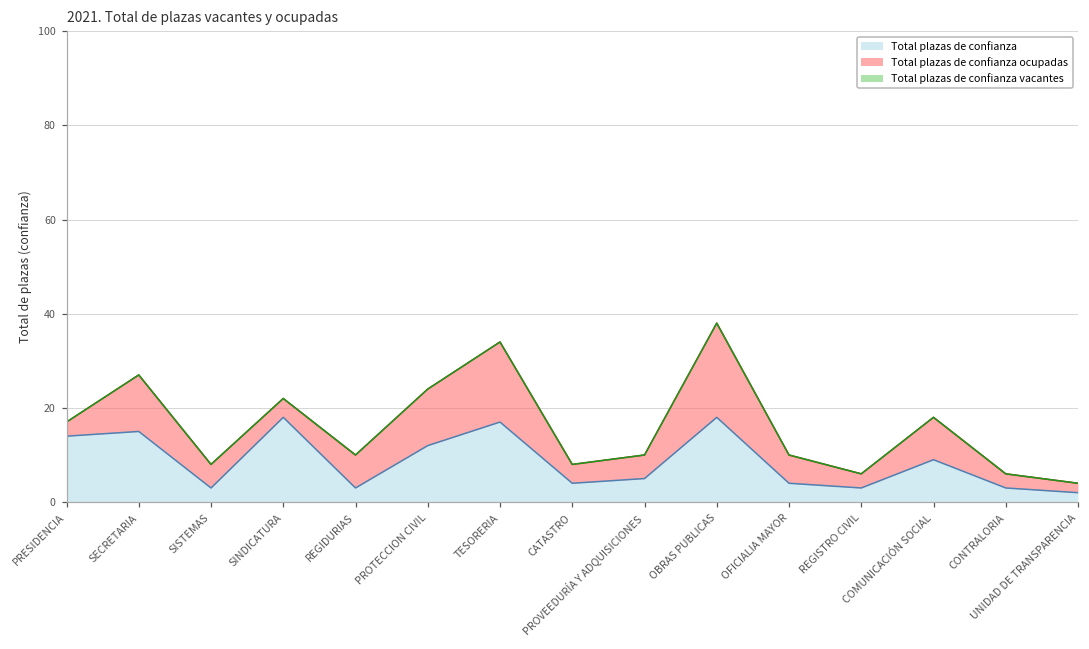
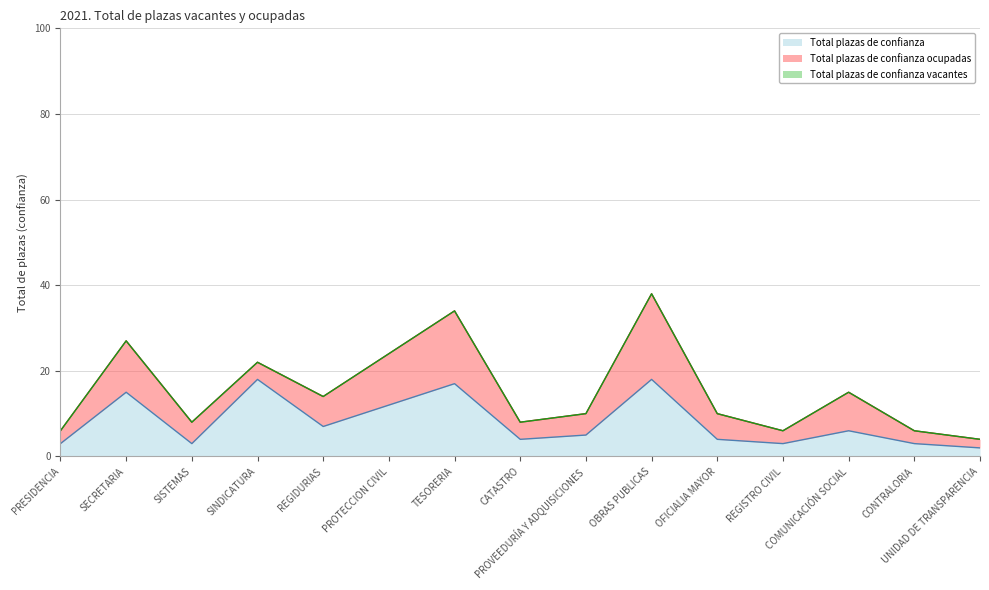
Total plazas de confianza, PRESIDENCIA: 14 -> 3
Total plazas de confianza, REGIDURIAS: 3 -> 7
Total plazas de confianza, COMUNICACIÓN SOCIAL: 9 -> 6
